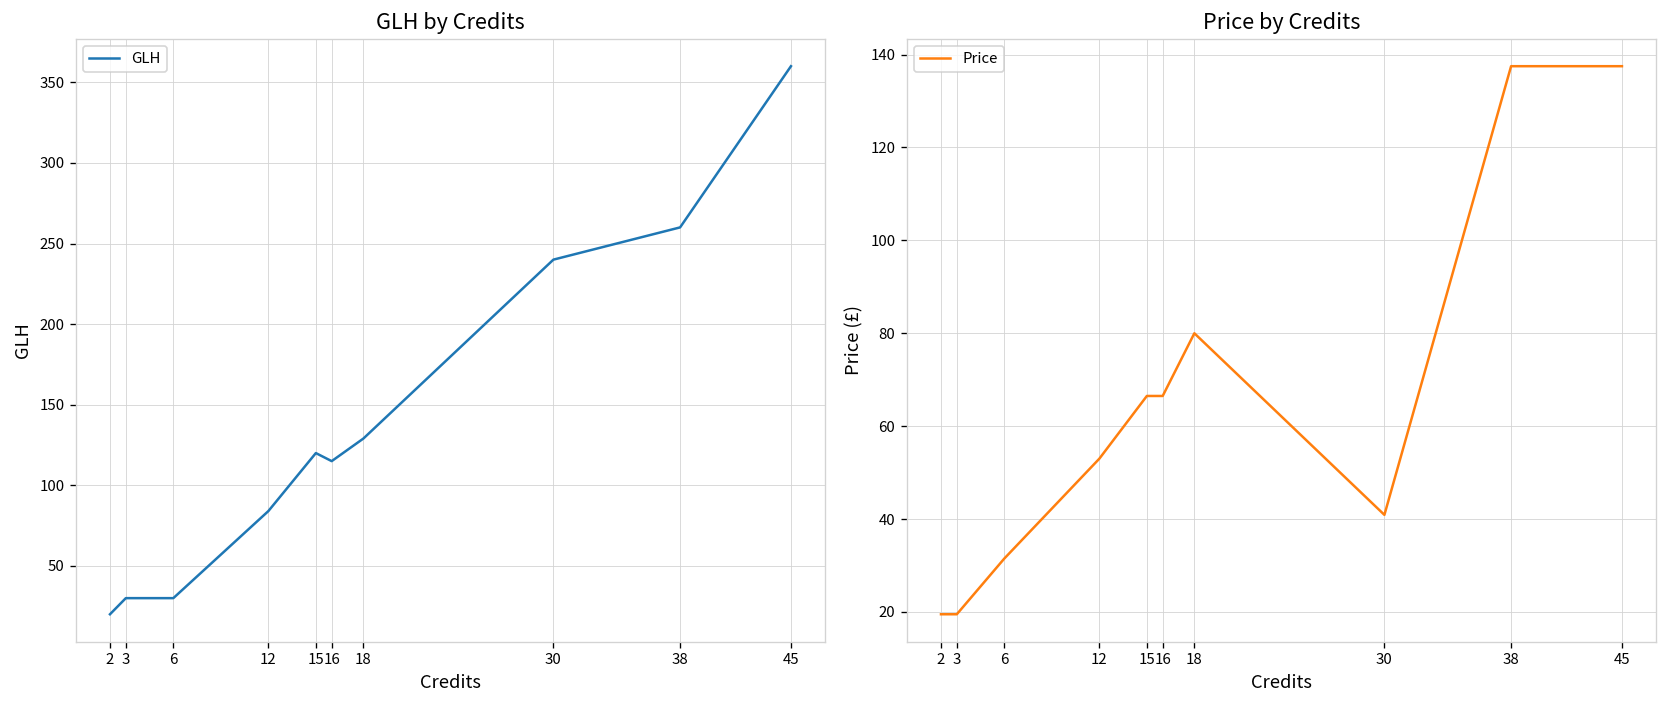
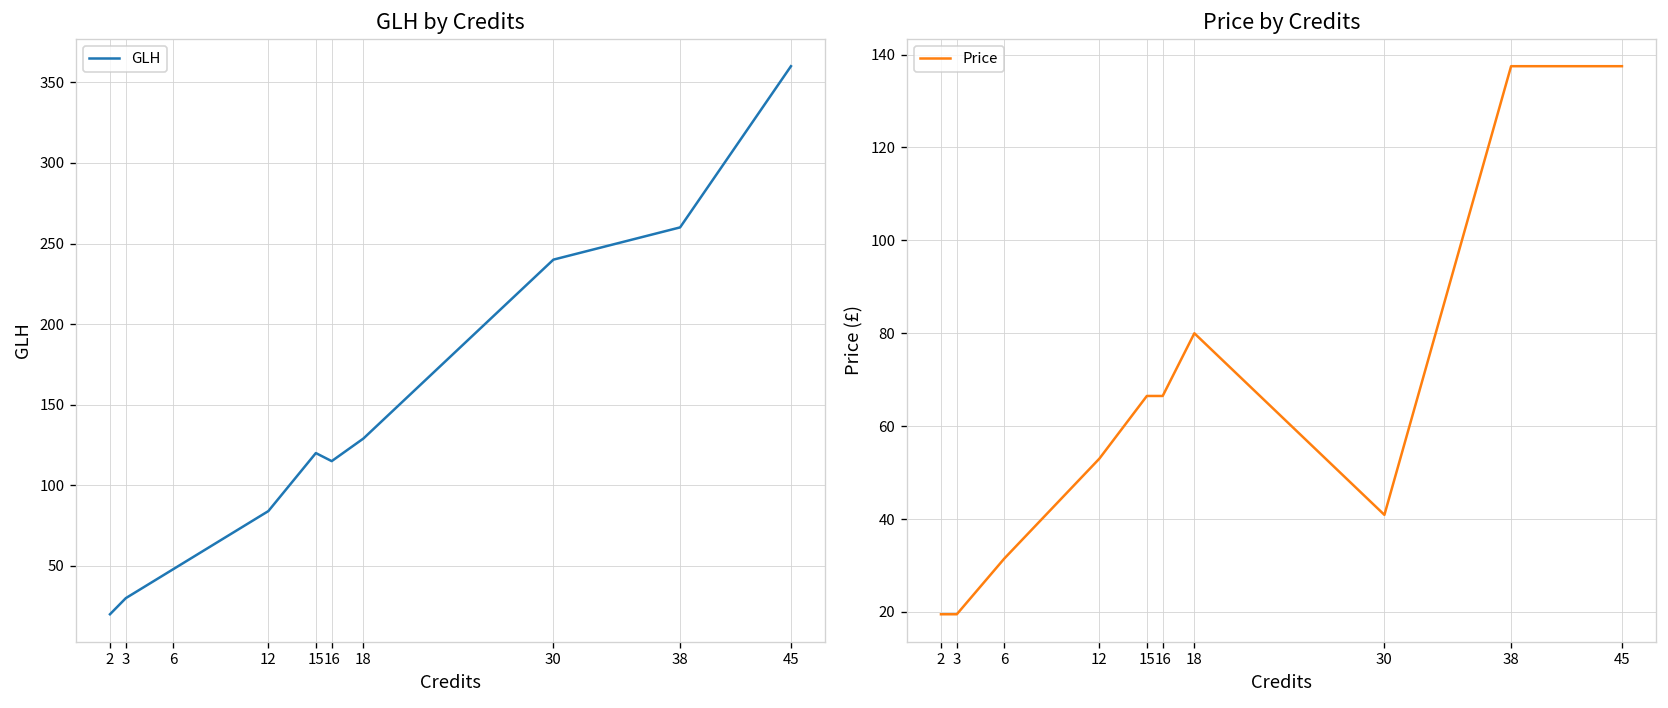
GLH by Credits, 6: 30 -> 48
